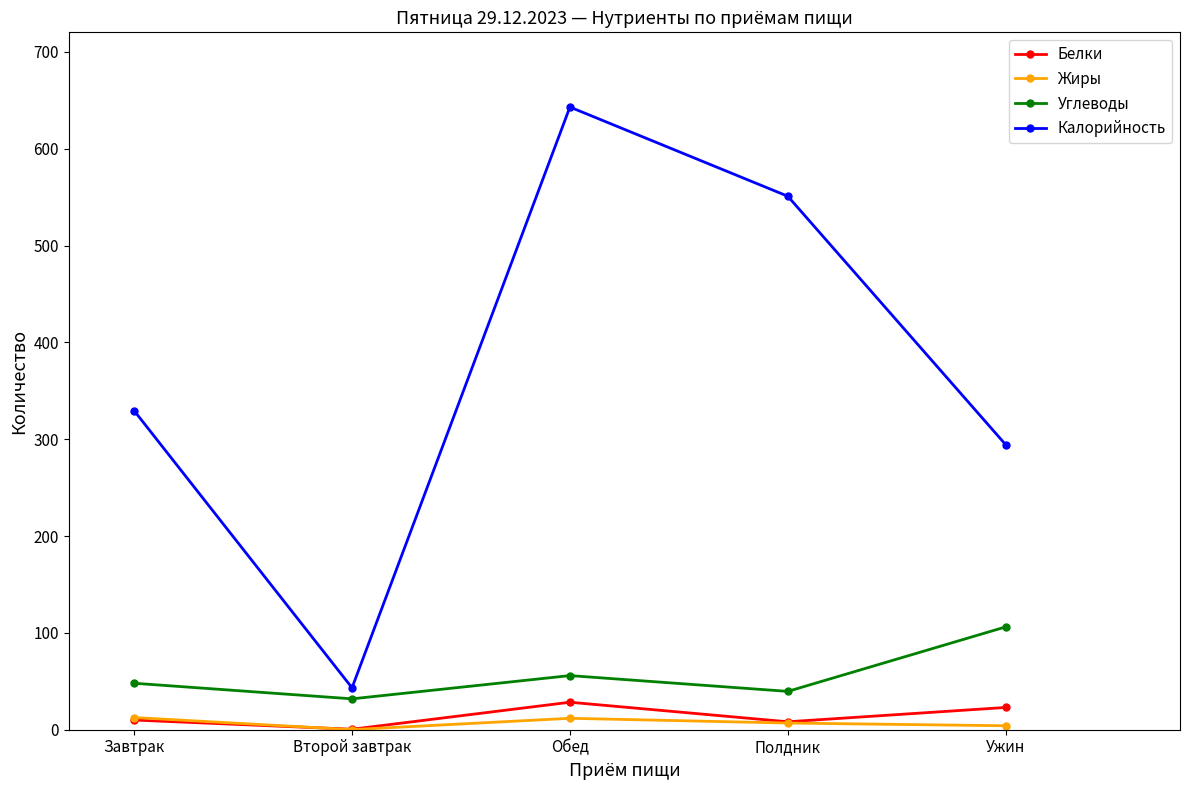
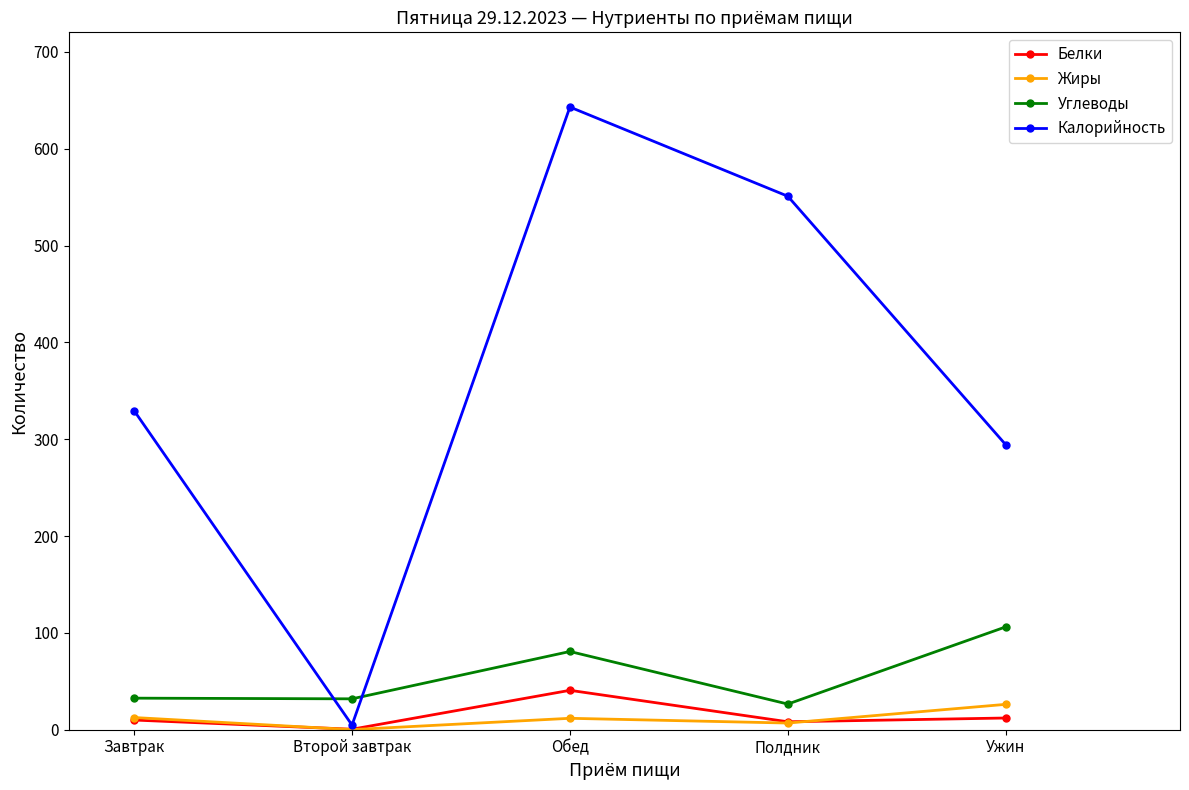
Углеводы, Завтрак: 50 -> 30
Калорийность, Второй завтрак: 40 -> 0
Белки, Обед: 30 -> 40
Углеводы, Обед: 60 -> 80
Углеводы, Полдник: 40 -> 30
Белки, Ужин: 20 -> 10
Жиры, Ужин: 0 -> 30
